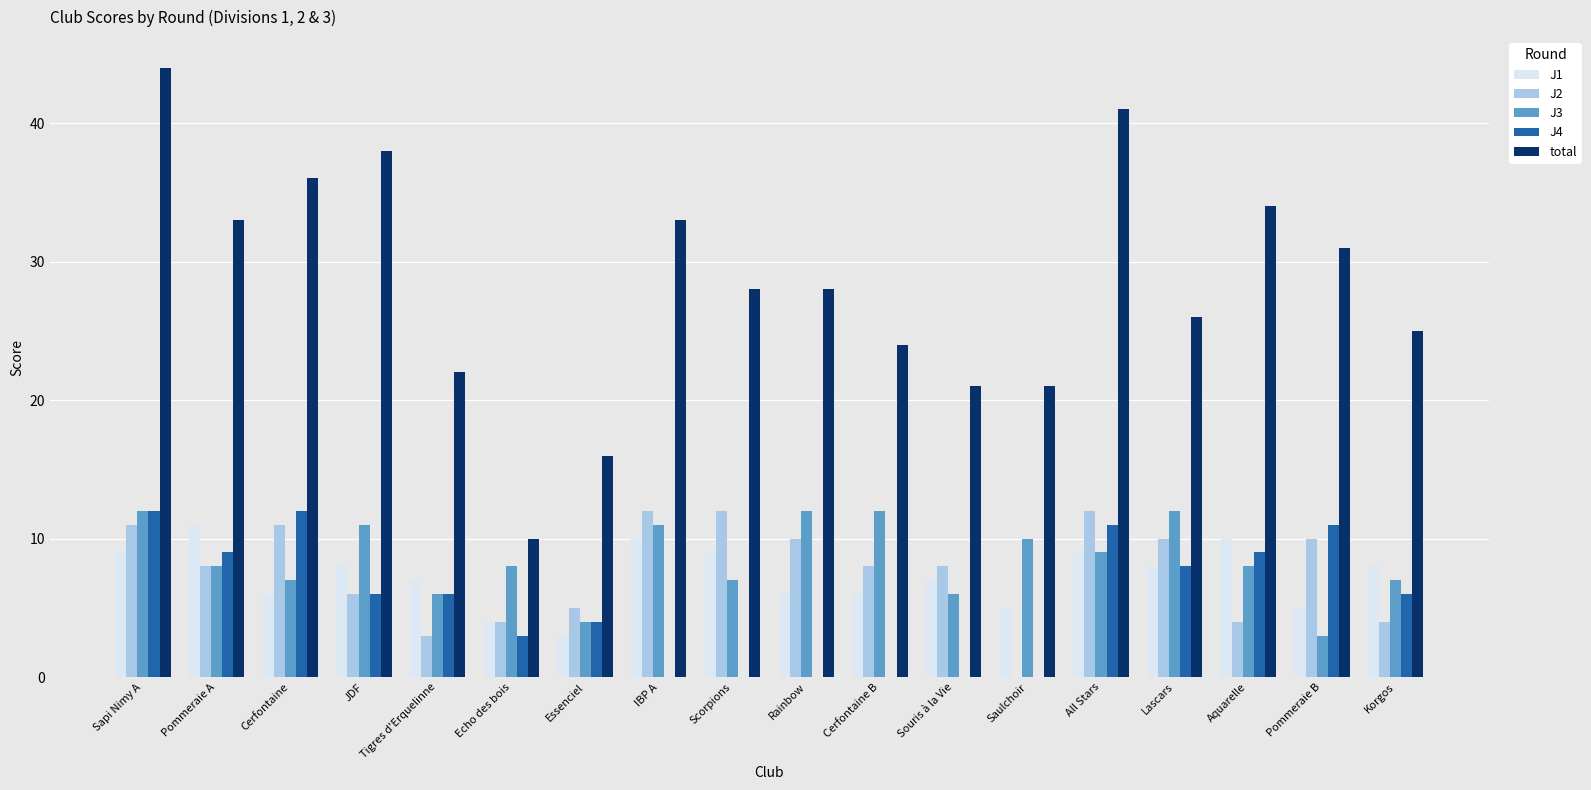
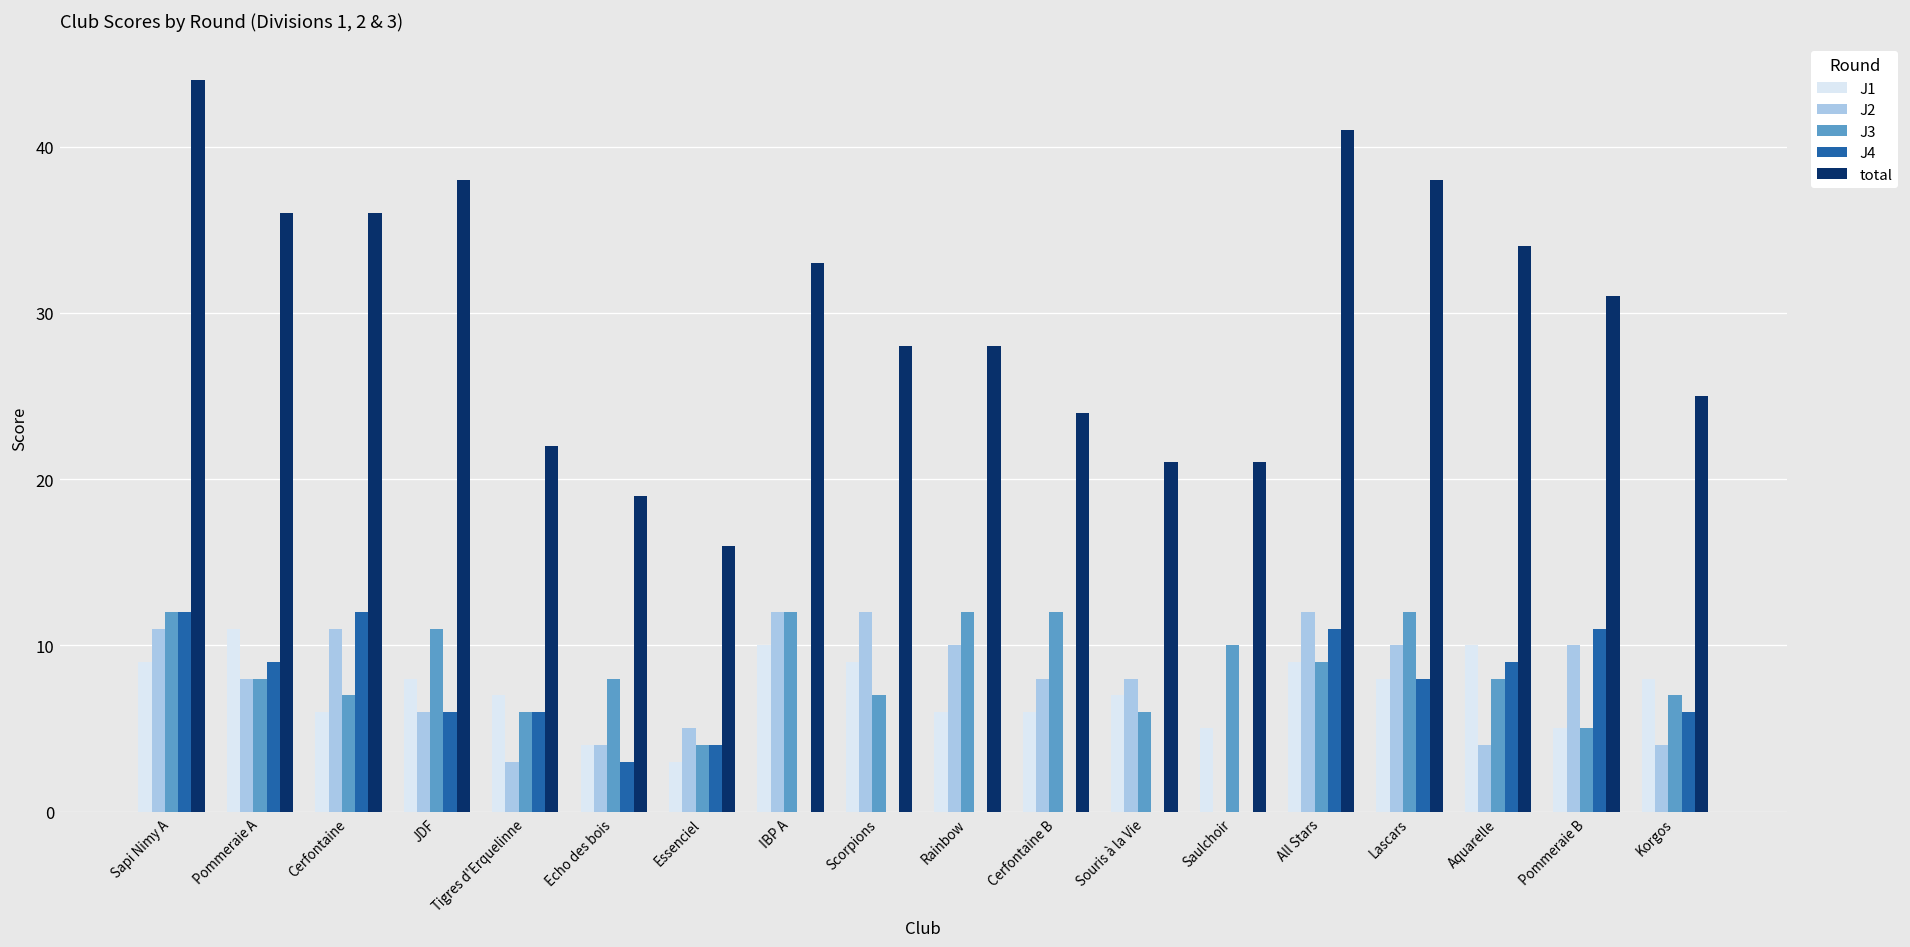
total, Pommeraie A: 33 -> 36
total, Echo des bois: 10 -> 19
J3, IBP A: 11 -> 12
total, Lascars: 26 -> 38
J3, Pommeraie B: 3 -> 5
